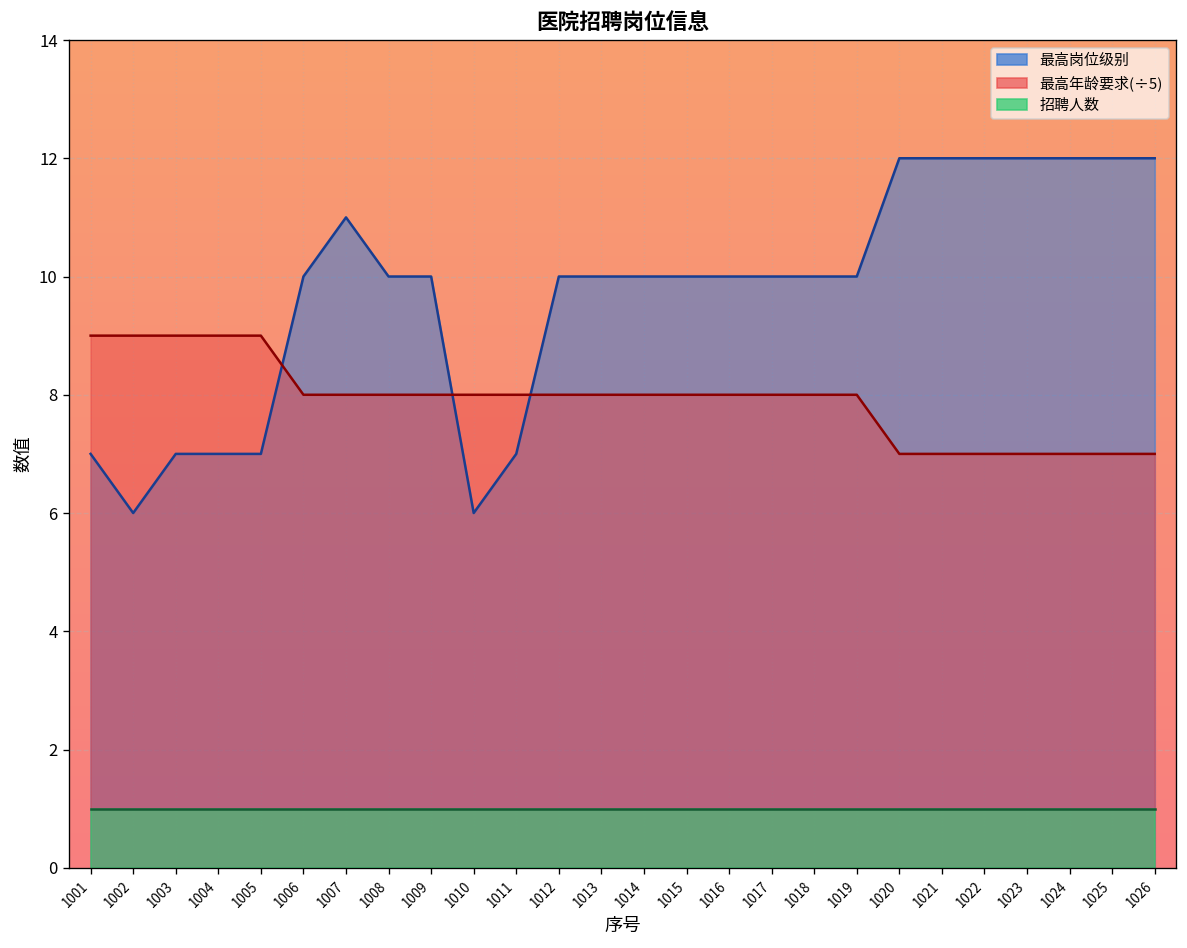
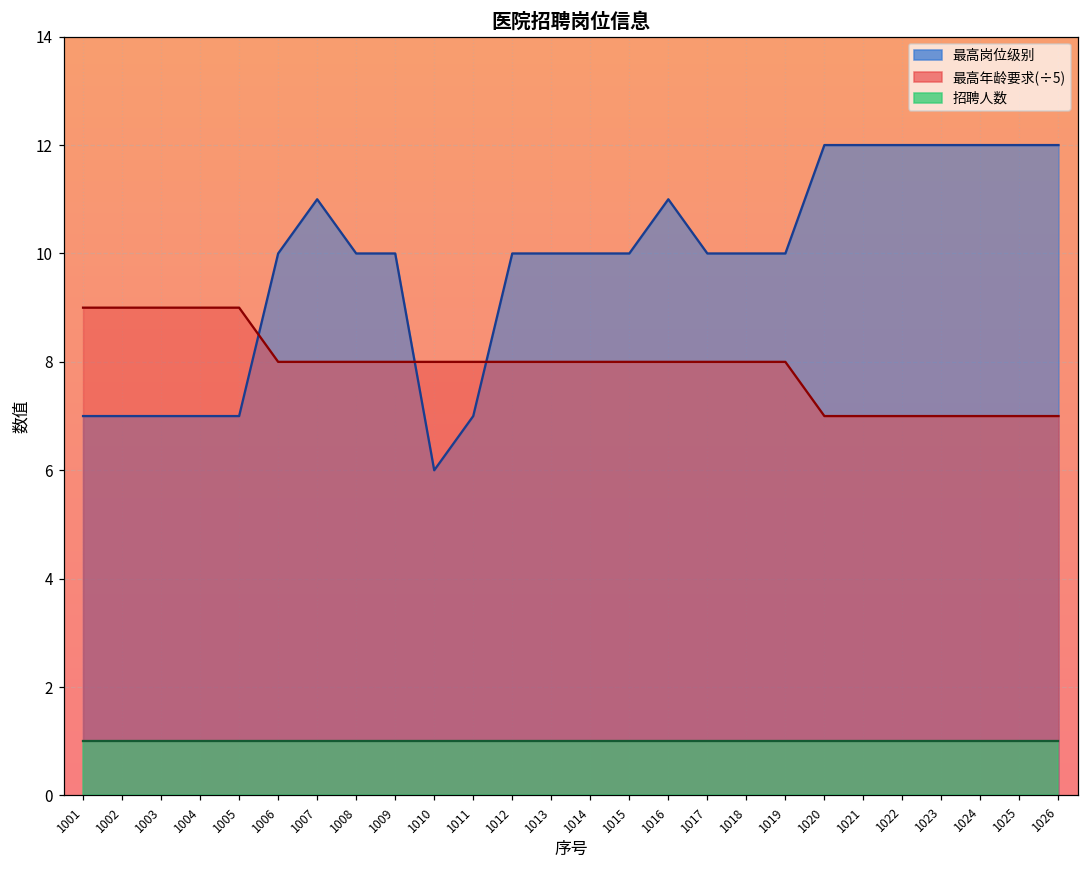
最高岗位级别, 1002: 6 -> 7
最高岗位级别, 1016: 10 -> 11
